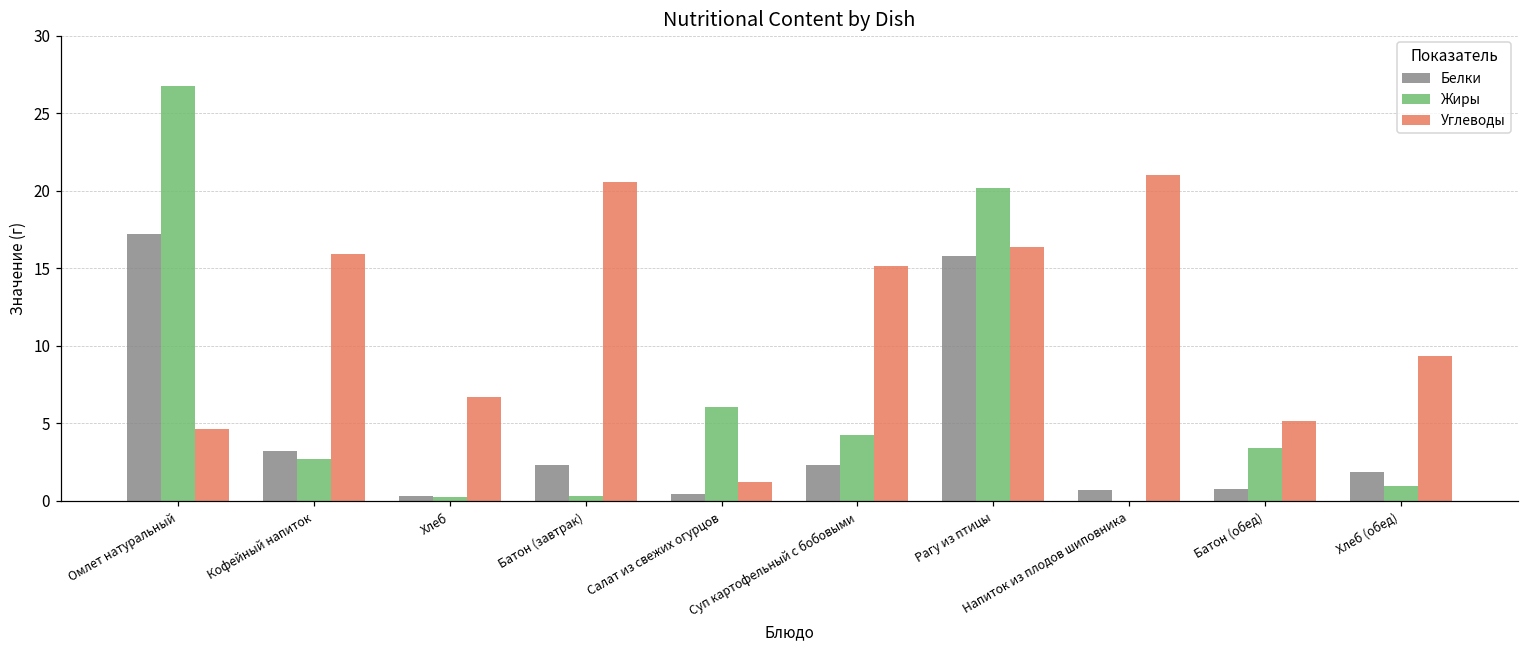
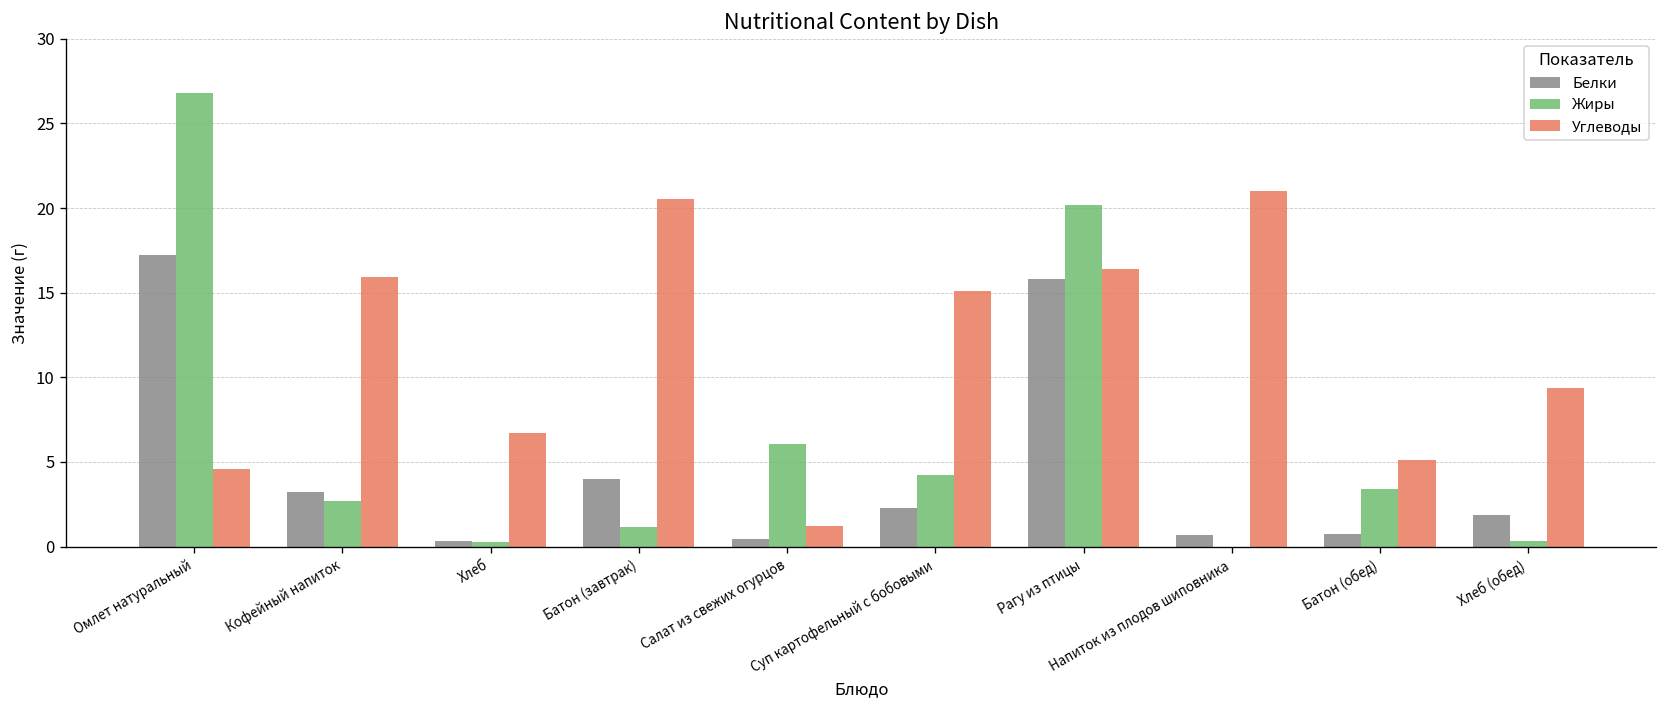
Белки, Батон (завтрак): 2.3 -> 4.0
Жиры, Батон (завтрак): 0.3 -> 1.2
Жиры, Хлеб (обед): 1.0 -> 0.3
